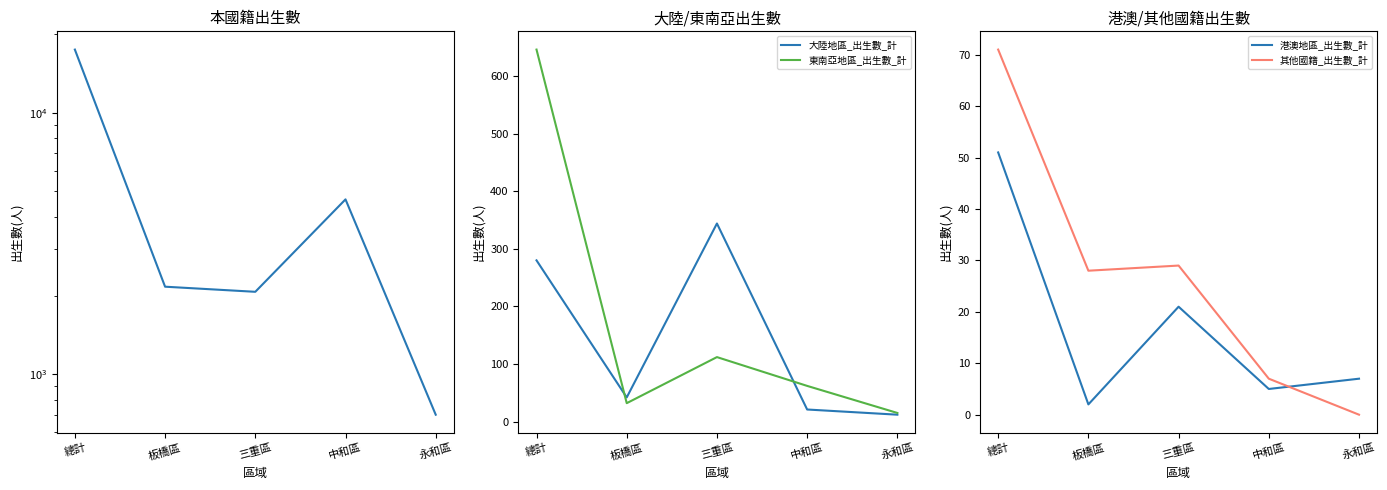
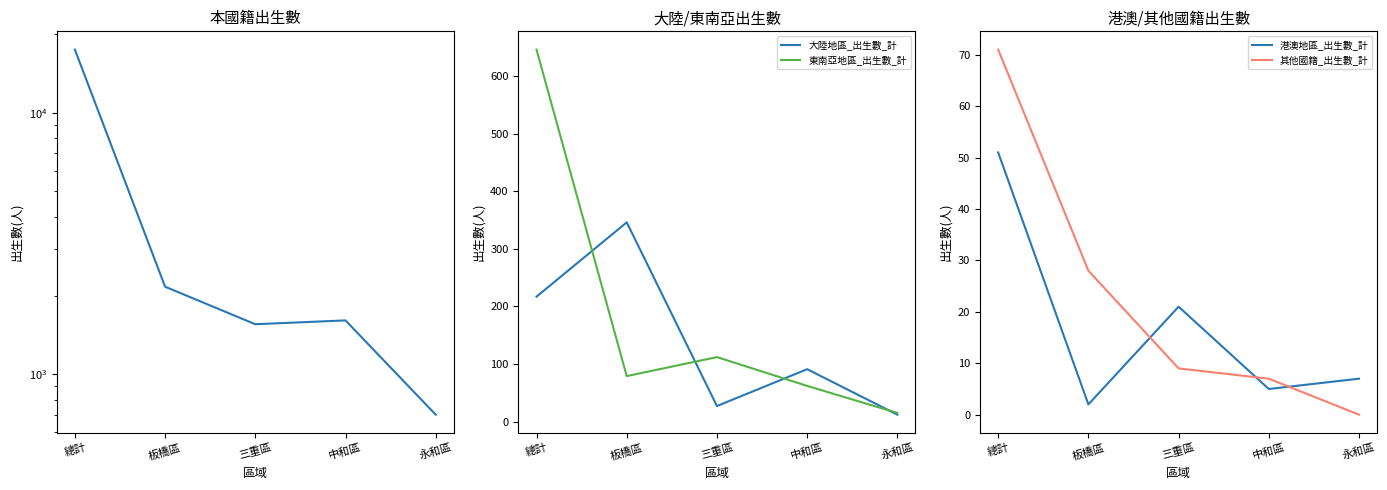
本國籍出生數, 三重區: 2100 -> 1600
本國籍出生數, 中和區: 4700 -> 1600
大陸/東南亞出生數, 大陸地區_出生數_計, 總計: 280 -> 220
大陸/東南亞出生數, 大陸地區_出生數_計, 板橋區: 40 -> 350
大陸/東南亞出生數, 東南亞地區_出生數_計, 板橋區: 30 -> 80
大陸/東南亞出生數, 大陸地區_出生數_計, 三重區: 340 -> 30
大陸/東南亞出生數, 大陸地區_出生數_計, 中和區: 20 -> 90
港澳/其他國籍出生數, 其他國籍_出生數_計, 三重區: 29 -> 9
